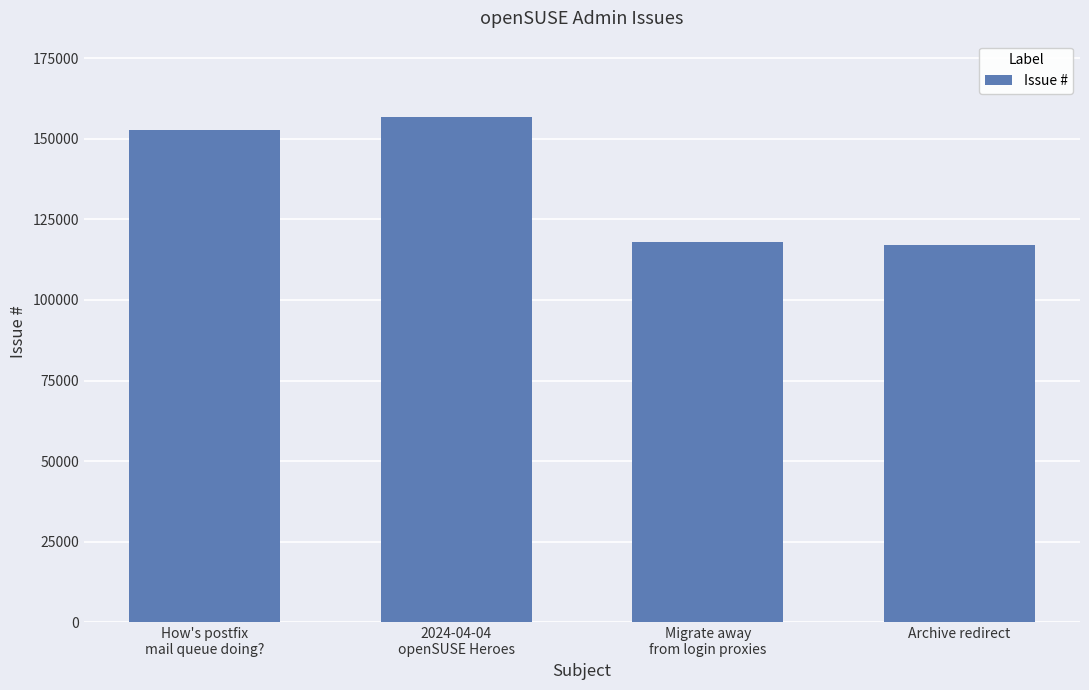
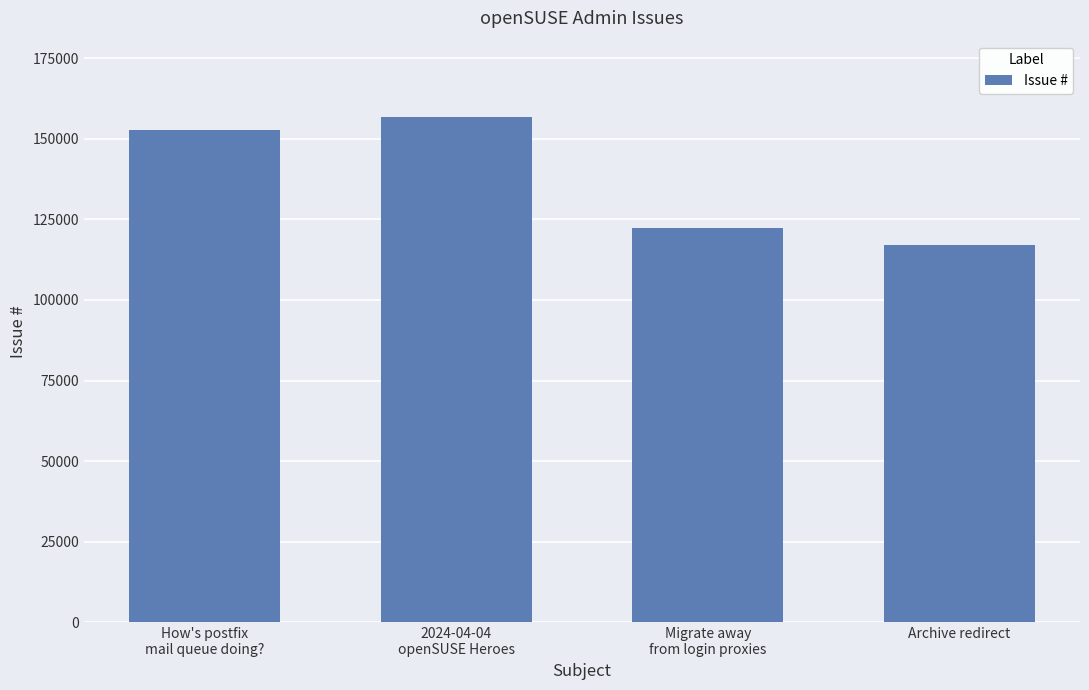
Migrate away from login proxies: 118000 -> 122000
